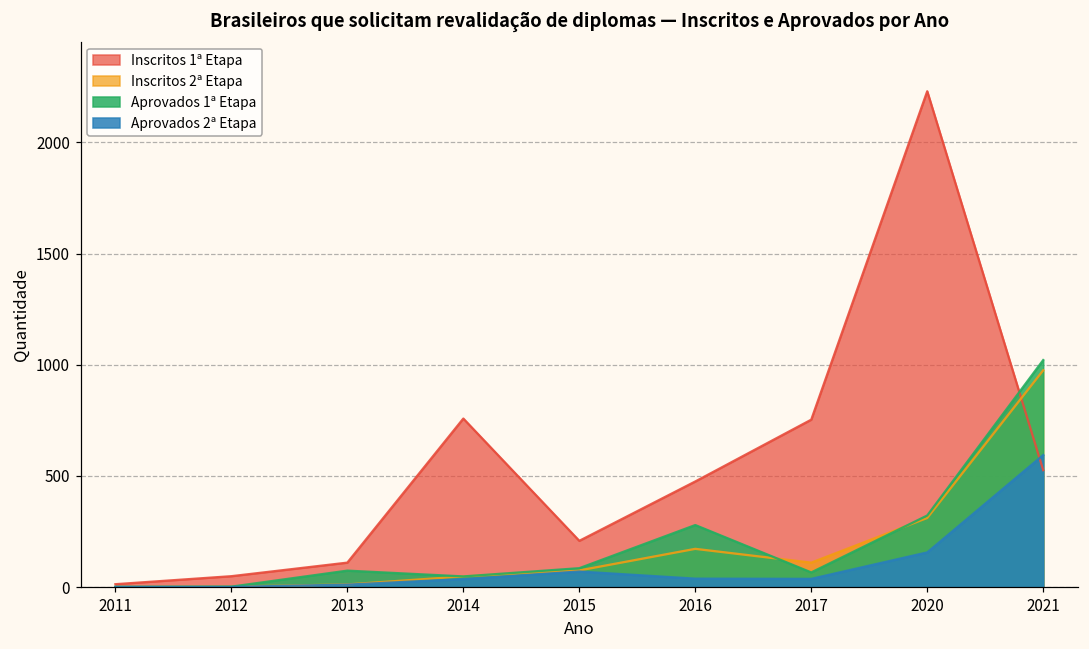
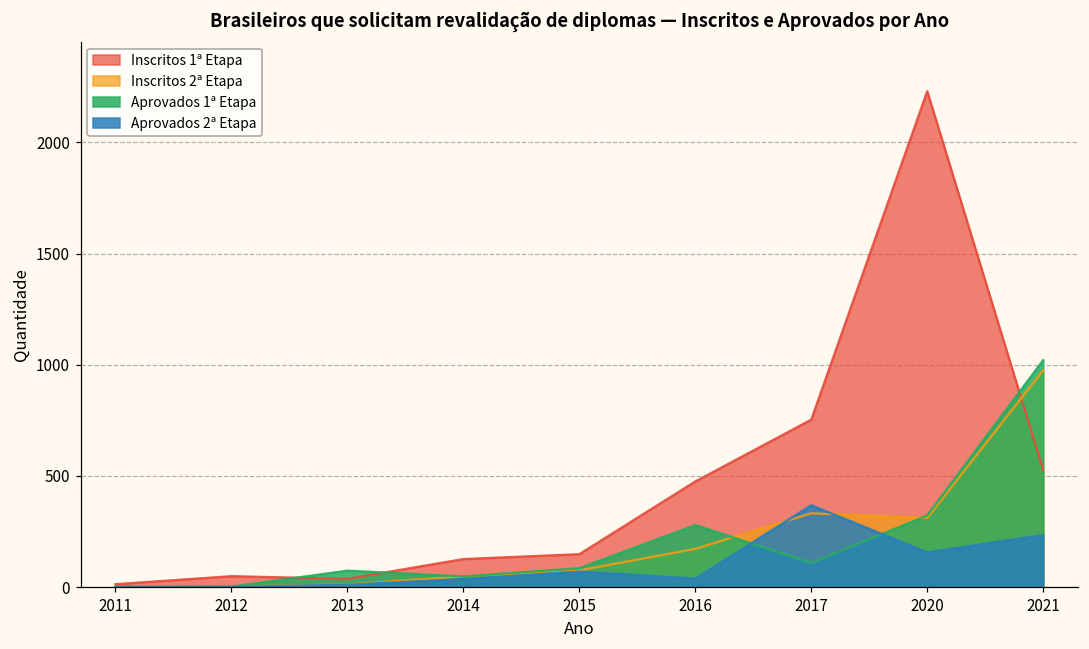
Inscritos 1ª Etapa, 2013: 110 -> 40
Inscritos 1ª Etapa, 2014: 760 -> 130
Inscritos 1ª Etapa, 2015: 210 -> 150
Inscritos 2ª Etapa, 2017: 110 -> 330
Aprovados 1ª Etapa, 2017: 70 -> 110
Aprovados 2ª Etapa, 2017: 40 -> 370
Aprovados 2ª Etapa, 2021: 590 -> 230
